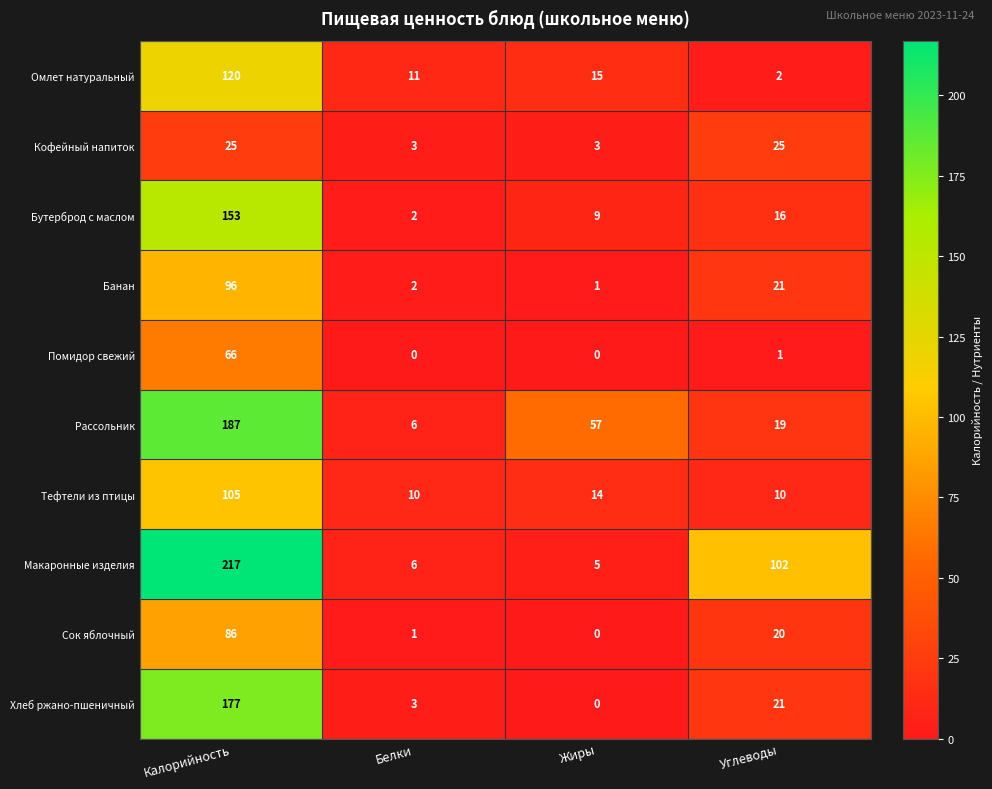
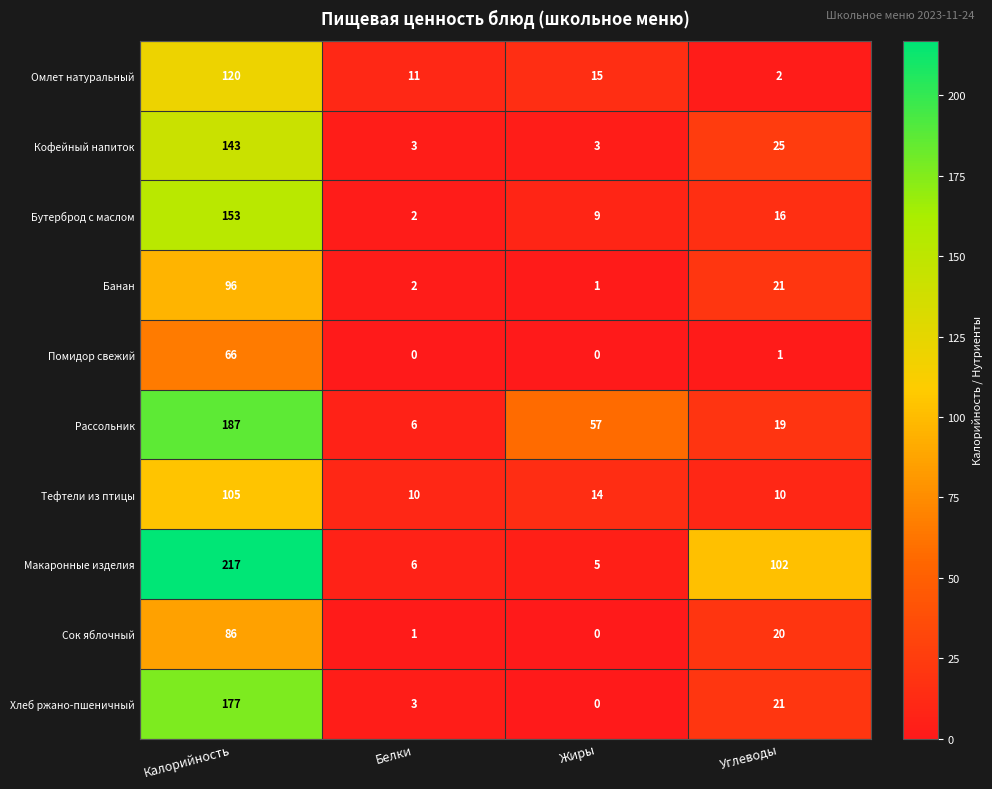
Кофейный напиток, Калорийность: 25 -> 143
